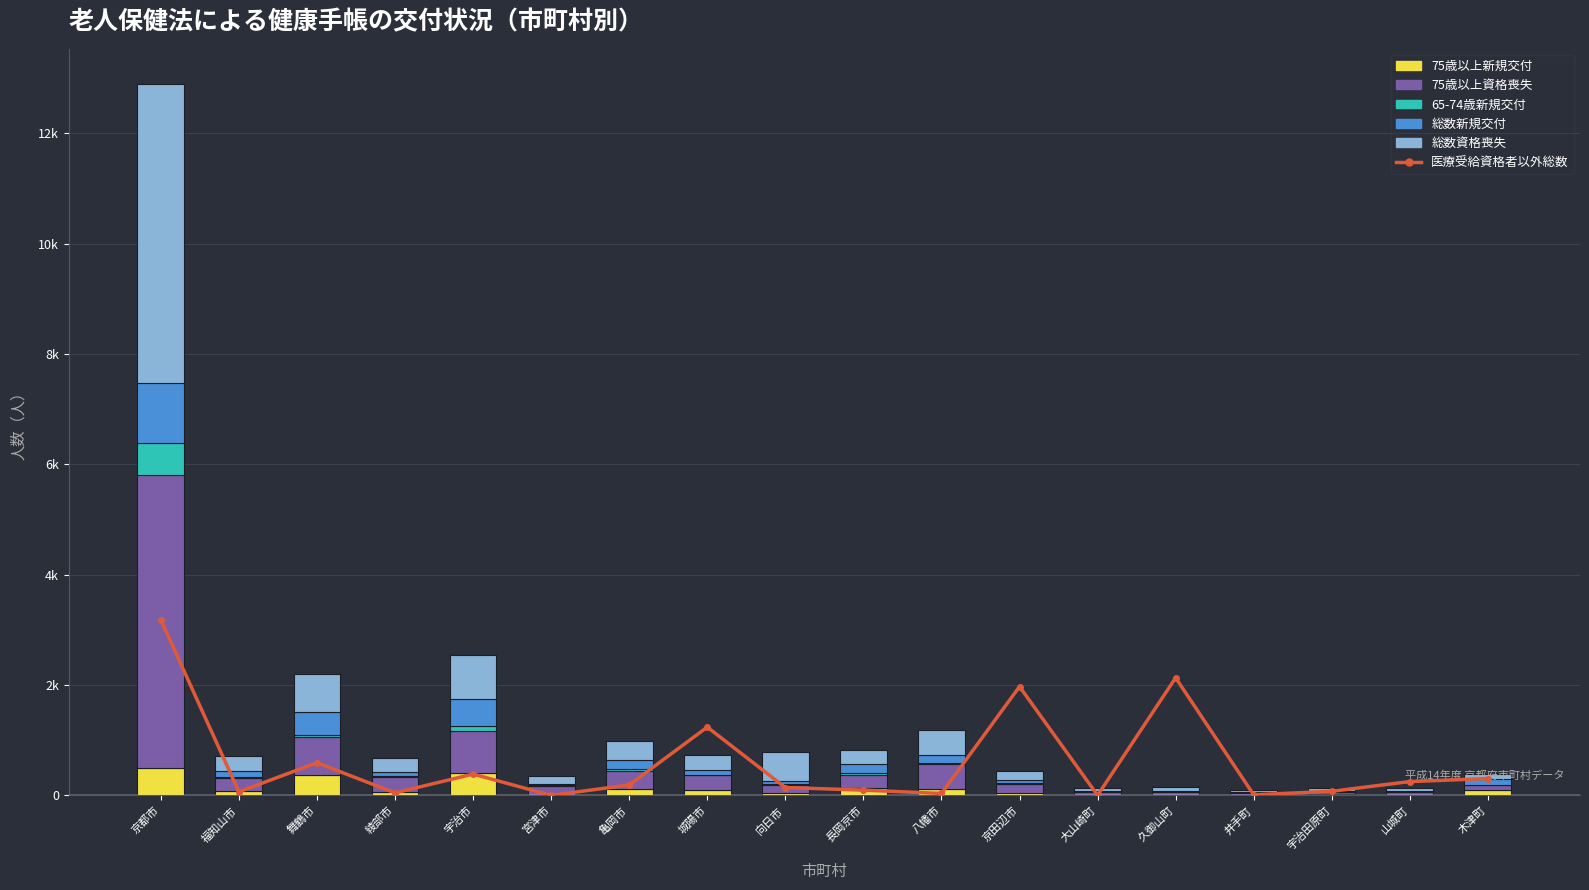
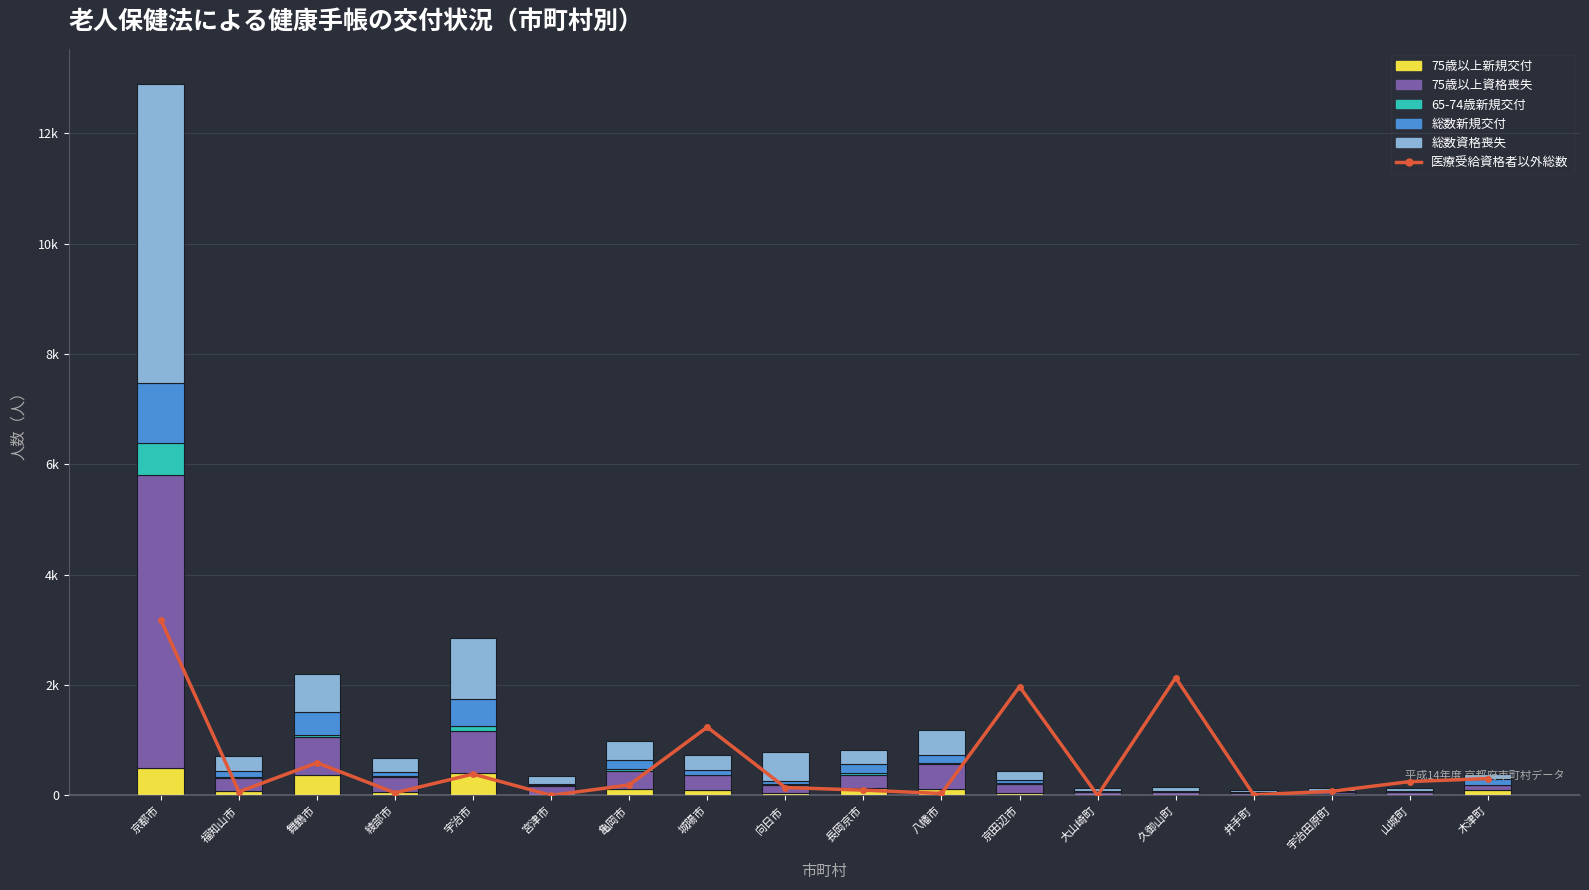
総数資格喪失, 宇治市: 800 -> 1100
